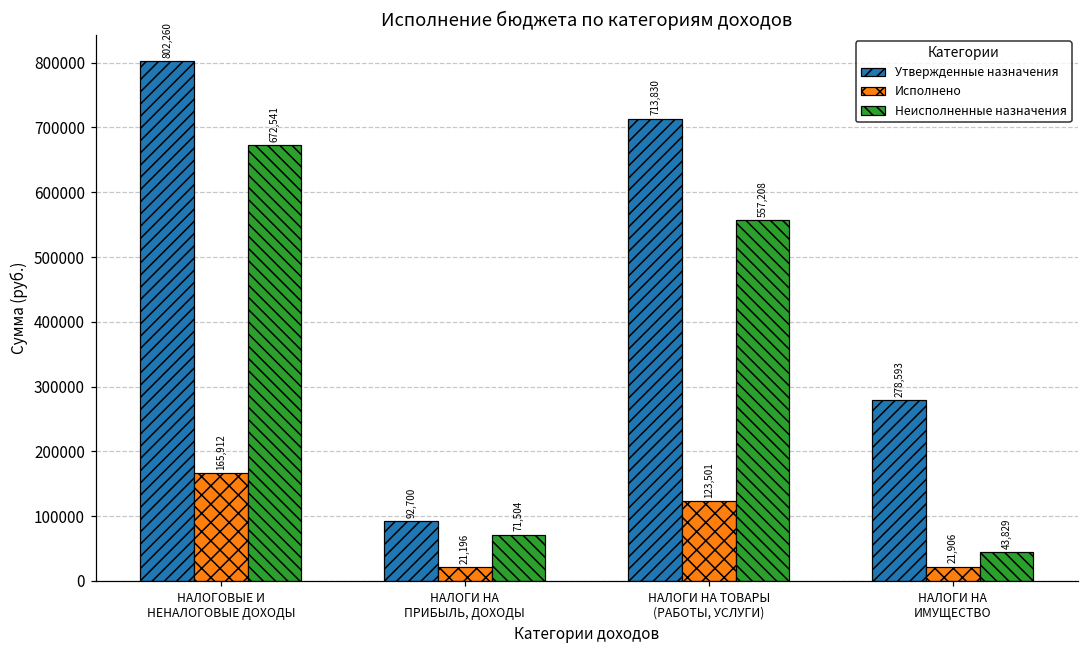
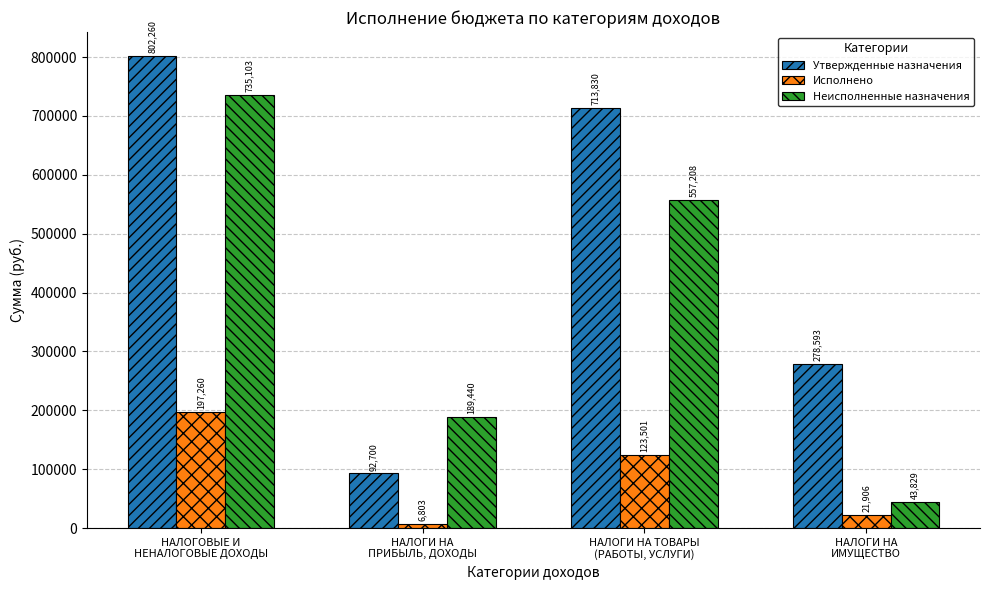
Исполнено, НАЛОГОВЫЕ И НЕНАЛОГОВЫЕ ДОХОДЫ: 165,912 -> 197,260
Неисполненные назначения, НАЛОГОВЫЕ И НЕНАЛОГОВЫЕ ДОХОДЫ: 672,541 -> 735,103
Исполнено, НАЛОГИ НА ПРИБЫЛЬ, ДОХОДЫ: 21,196 -> 6,803
Неисполненные назначения, НАЛОГИ НА ПРИБЫЛЬ, ДОХОДЫ: 71,504 -> 189,440
